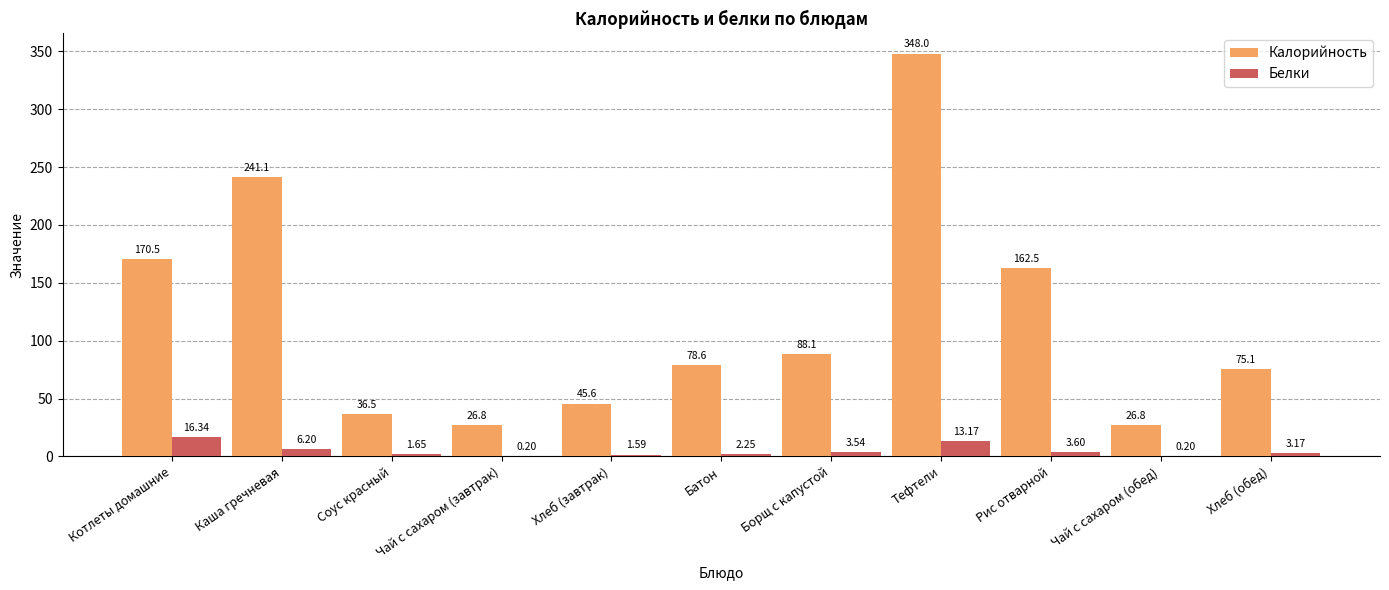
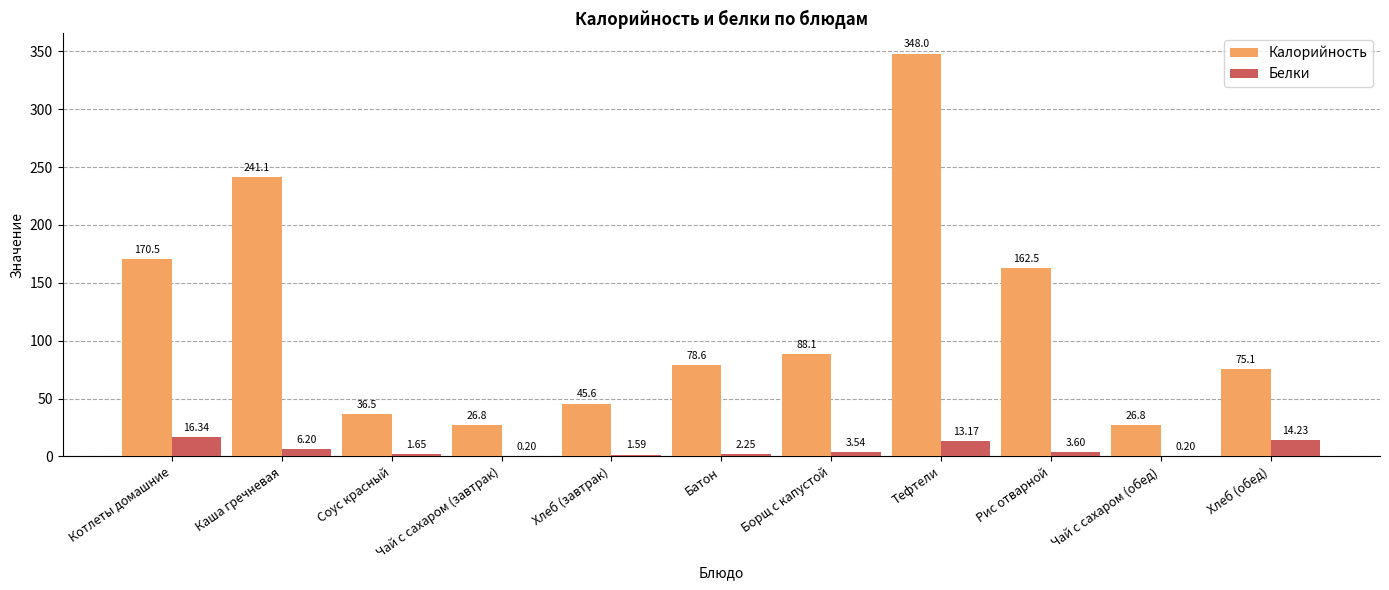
Белки, Хлеб (обед): 3.17 -> 14.23
